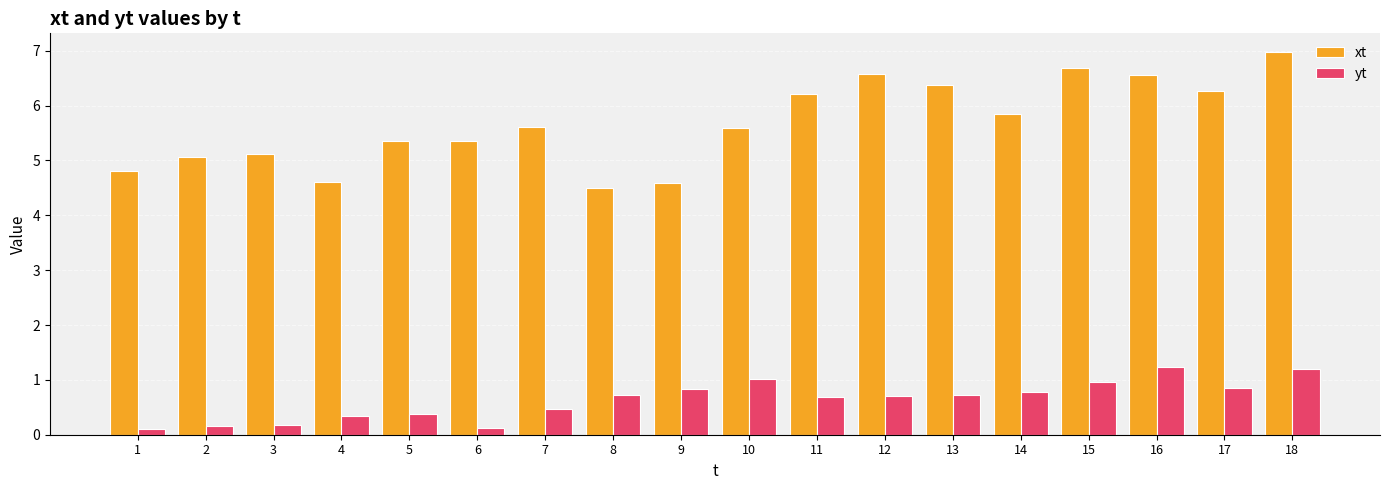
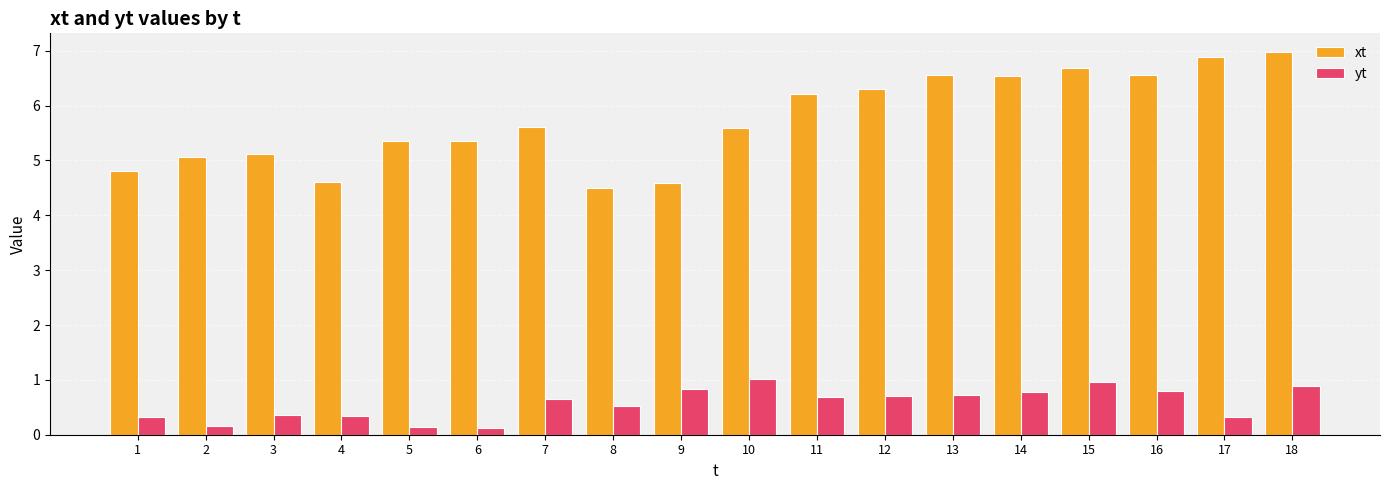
yt, 1: 0.1 -> 0.3
yt, 3: 0.2 -> 0.4
yt, 5: 0.4 -> 0.1
yt, 7: 0.5 -> 0.7
yt, 8: 0.7 -> 0.5
xt, 12: 6.6 -> 6.3
xt, 13: 6.4 -> 6.6
xt, 14: 5.8 -> 6.5
yt, 16: 1.2 -> 0.8
xt, 17: 6.3 -> 6.9
yt, 17: 0.9 -> 0.3
yt, 18: 1.2 -> 0.9
